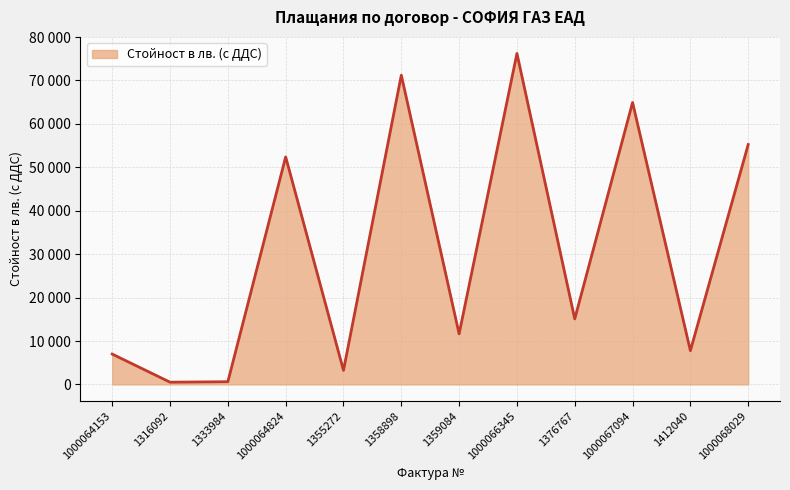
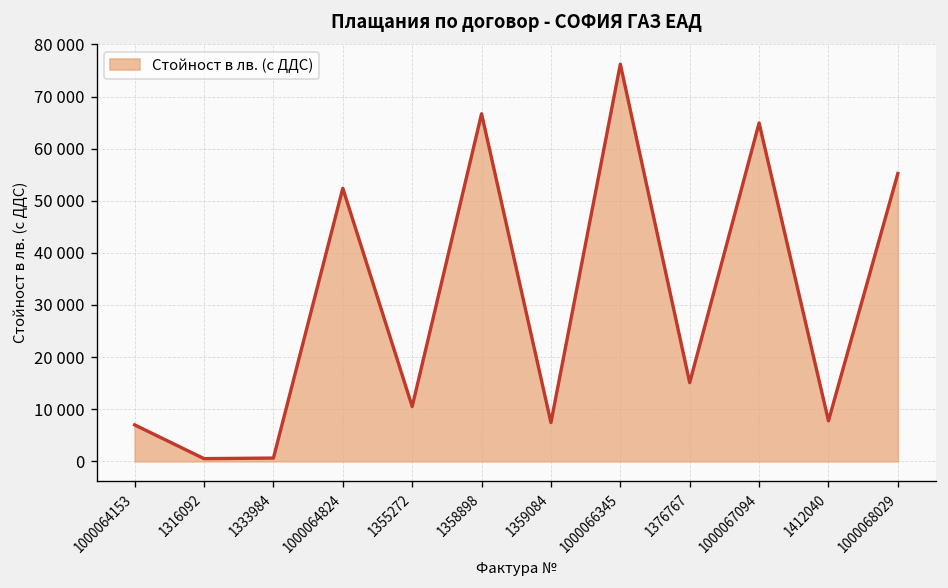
1355272: 3000 -> 11000
1358898: 71000 -> 67000
1359084: 12000 -> 7000
